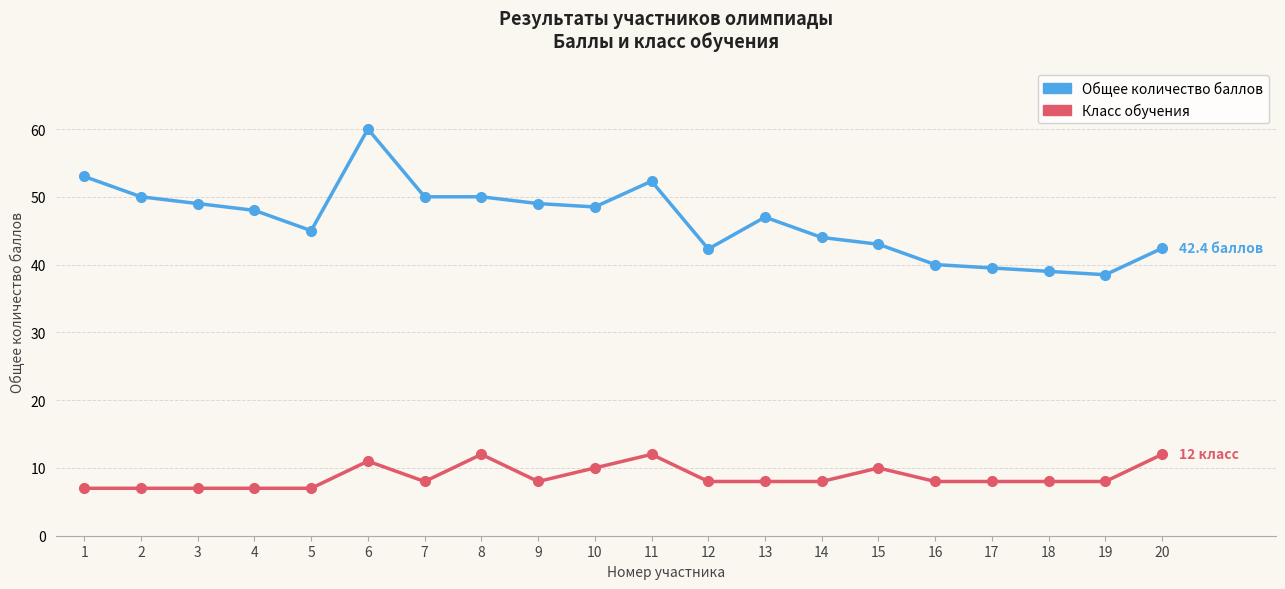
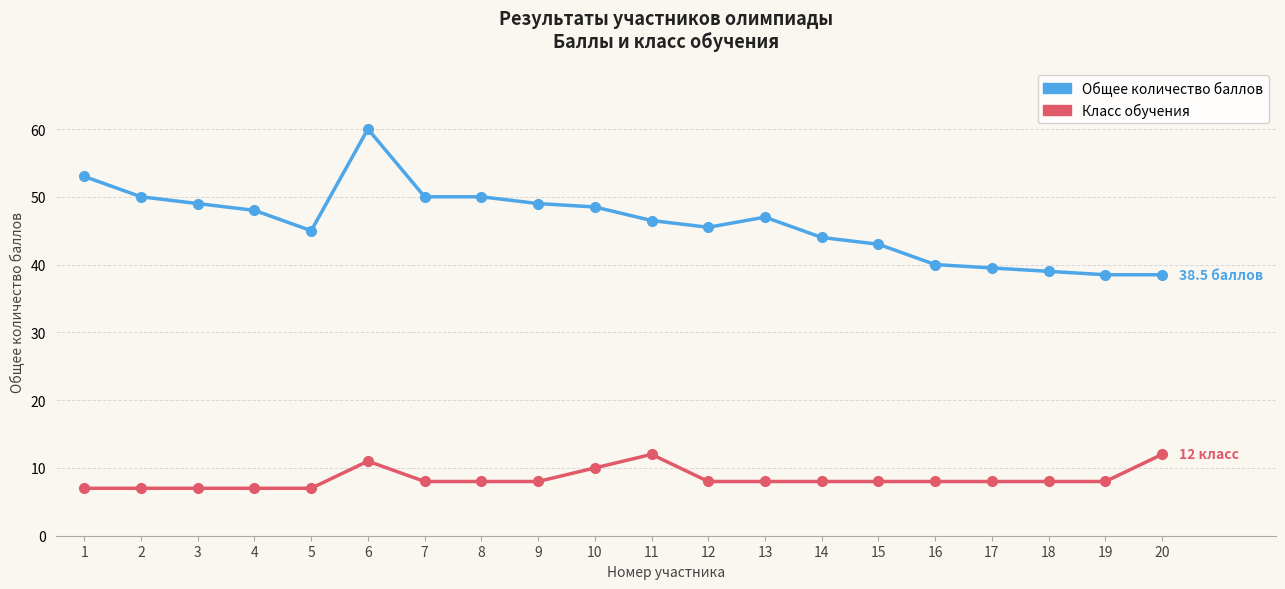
Класс обучения, 8: 12 -> 8
Общее количество баллов, 11: 52 -> 47
Общее количество баллов, 12: 42 -> 46
Класс обучения, 15: 10 -> 8
Общее количество баллов, 20: 42.4 -> 38.5
